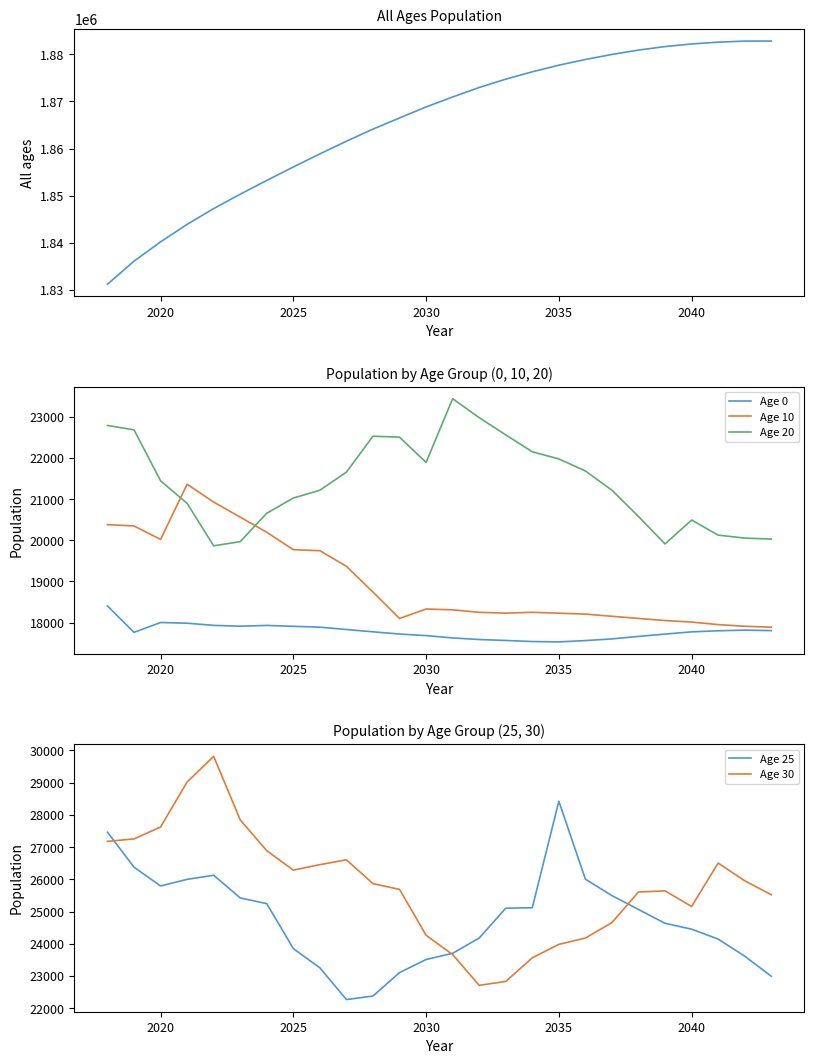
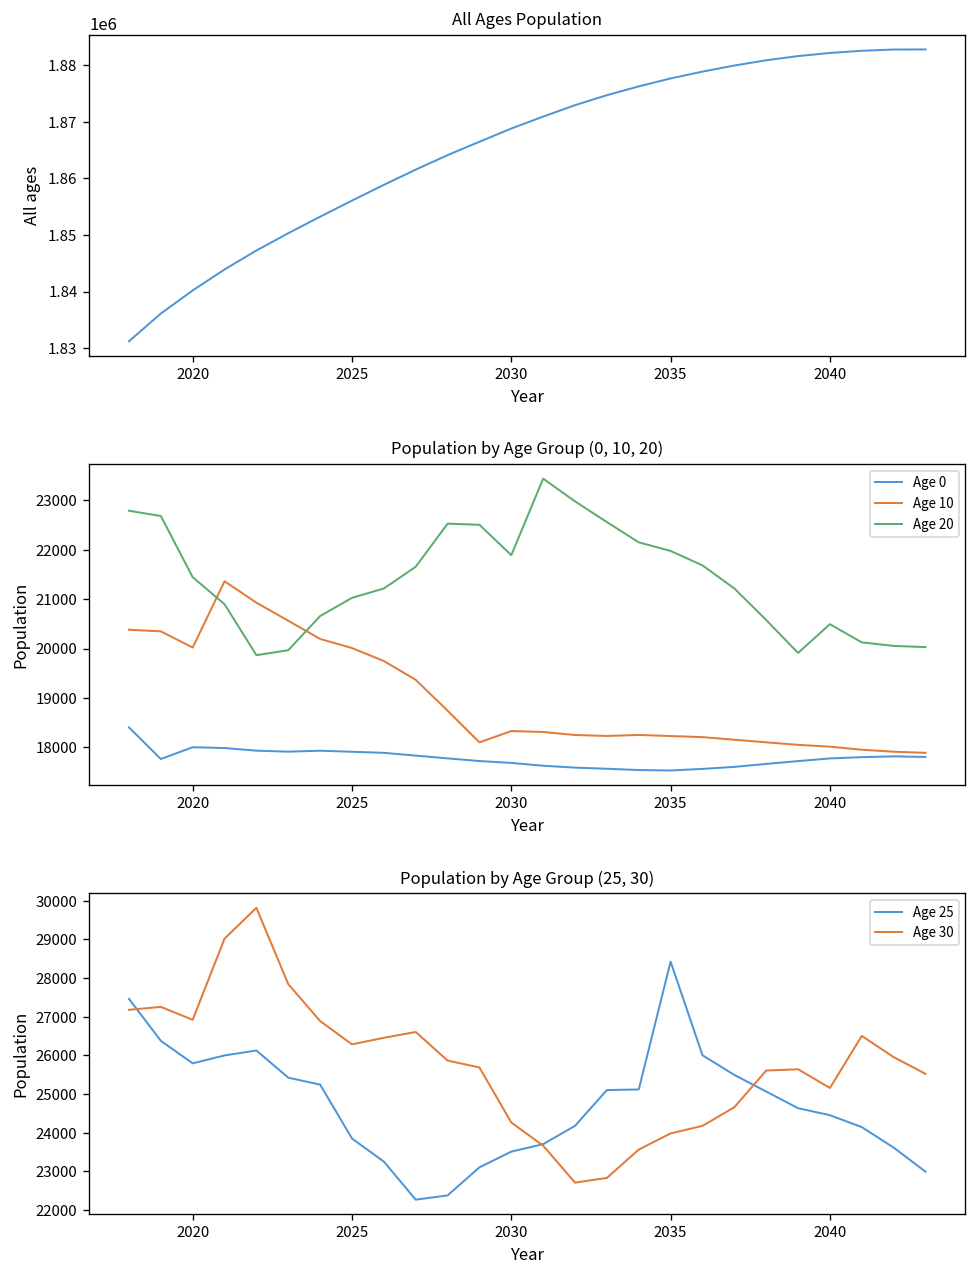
Population by Age Group (0, 10, 20), Age 10, 2025: 19800 -> 20000
Population by Age Group (25, 30), Age 30, 2020: 27600 -> 26900
